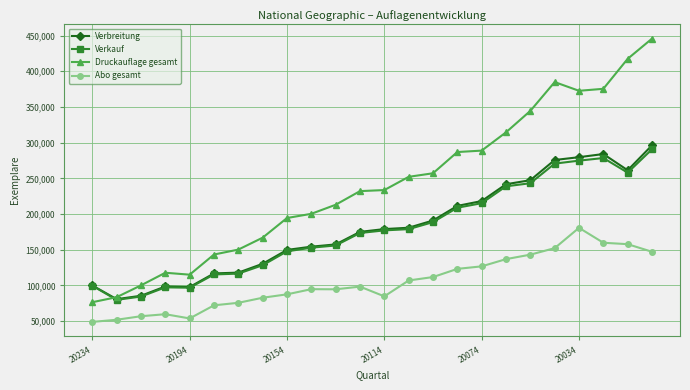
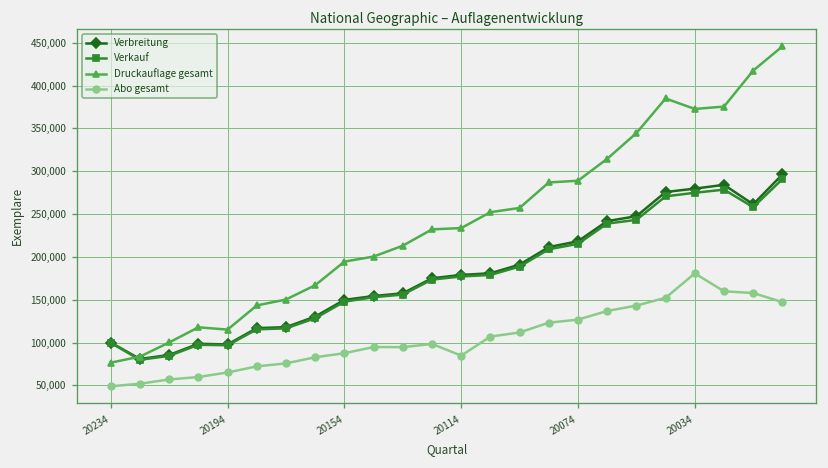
Abo gesamt, 20194: 50,000 -> 70,000
